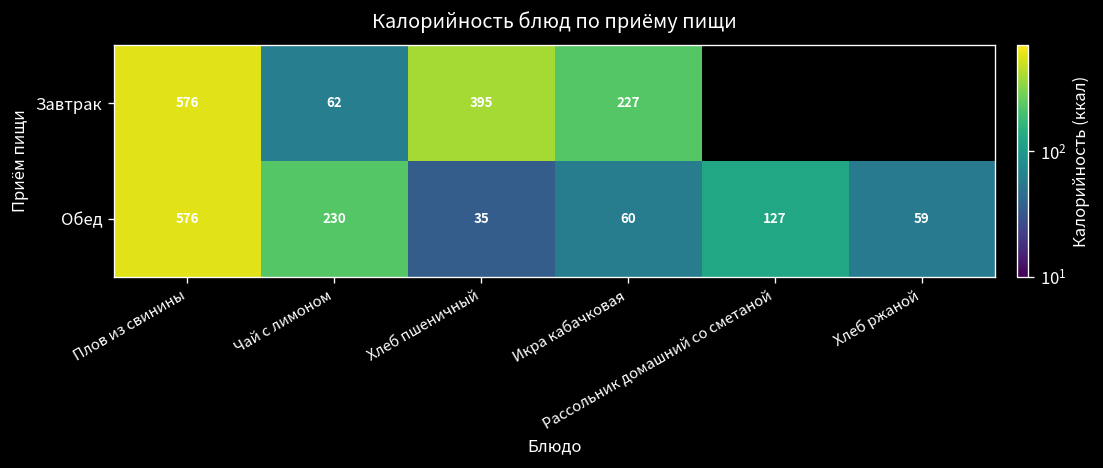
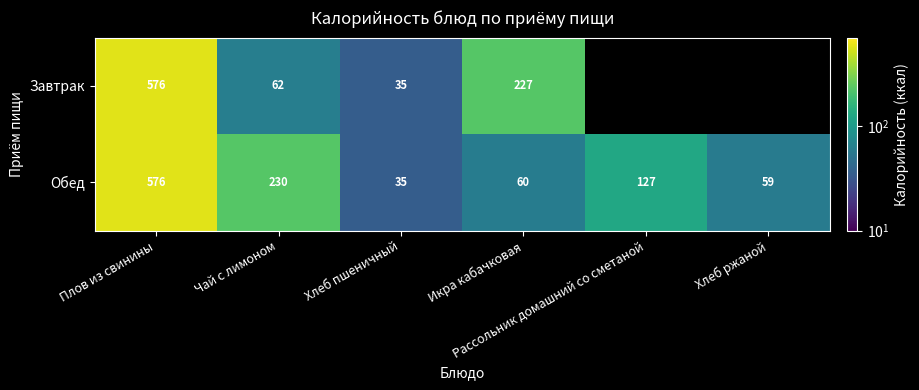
Завтрак, Хлеб пшеничный: 395 -> 35
